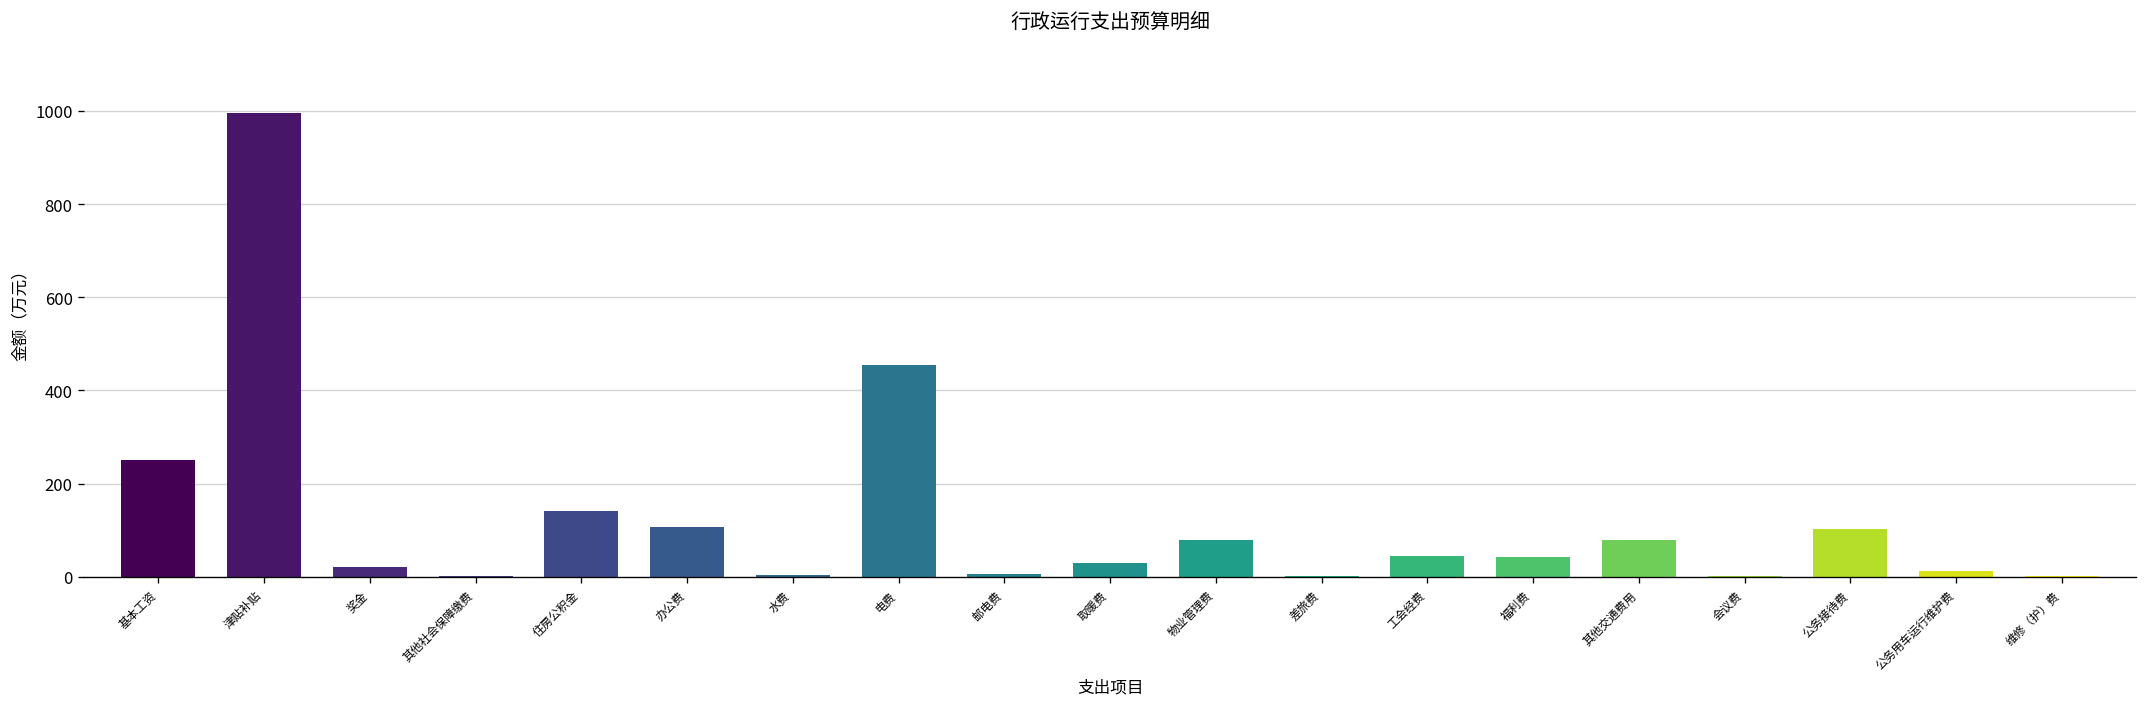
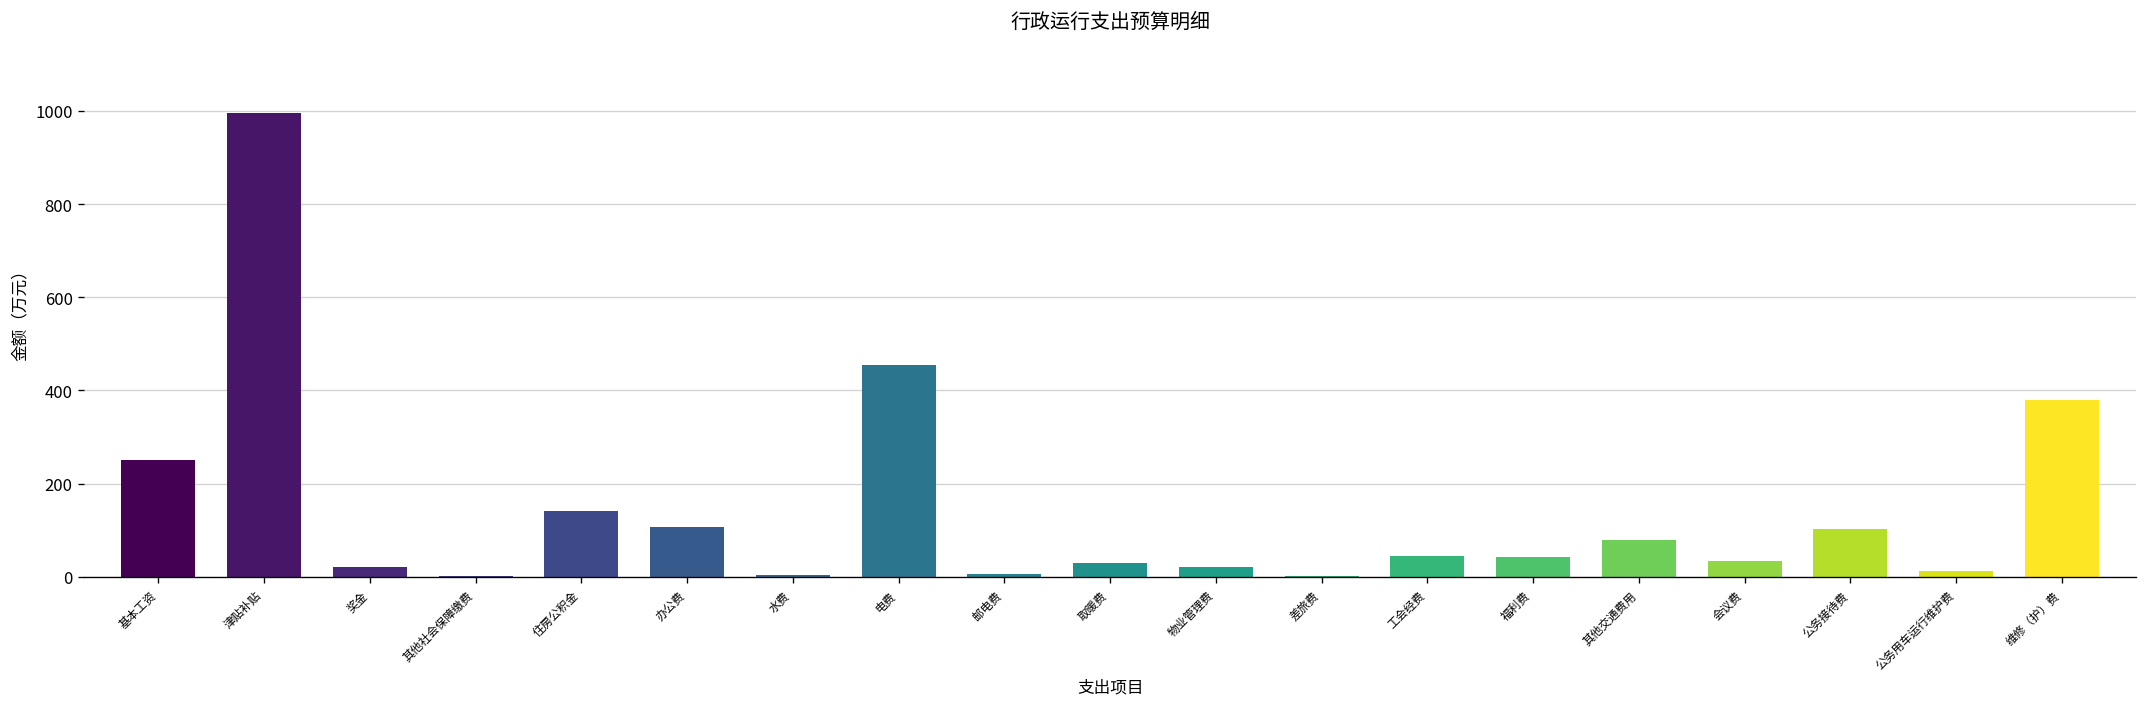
物业管理费: 80 -> 20
会议费: 0 -> 30
维修（护）费: 0 -> 380
